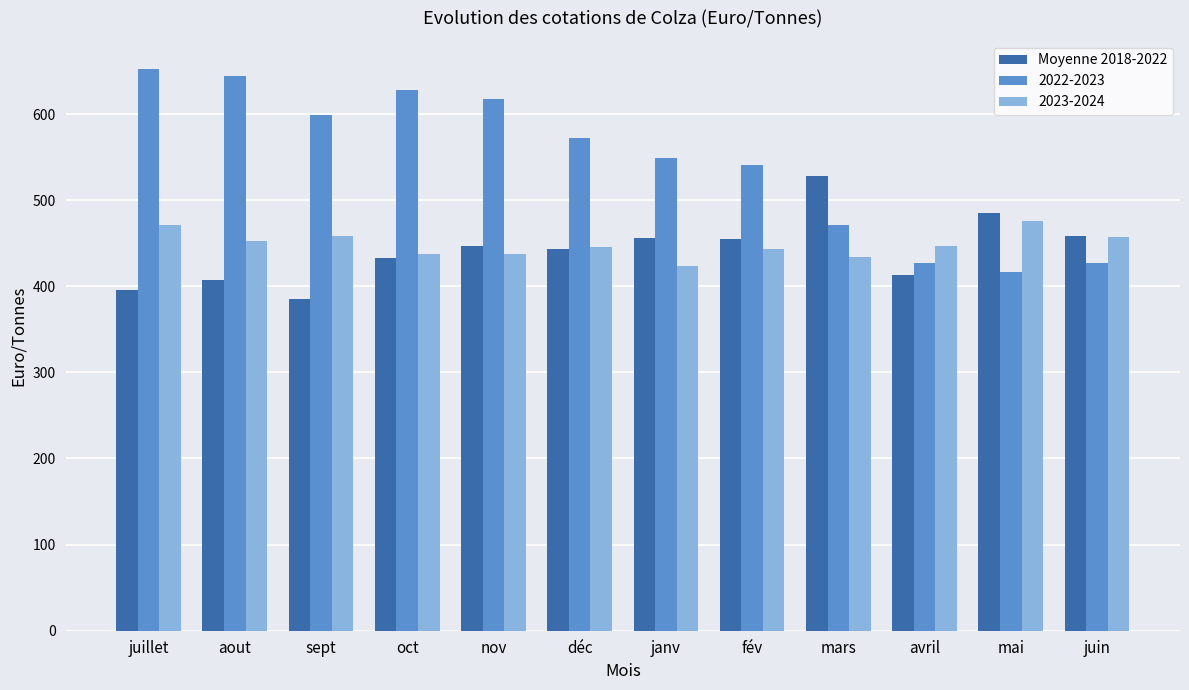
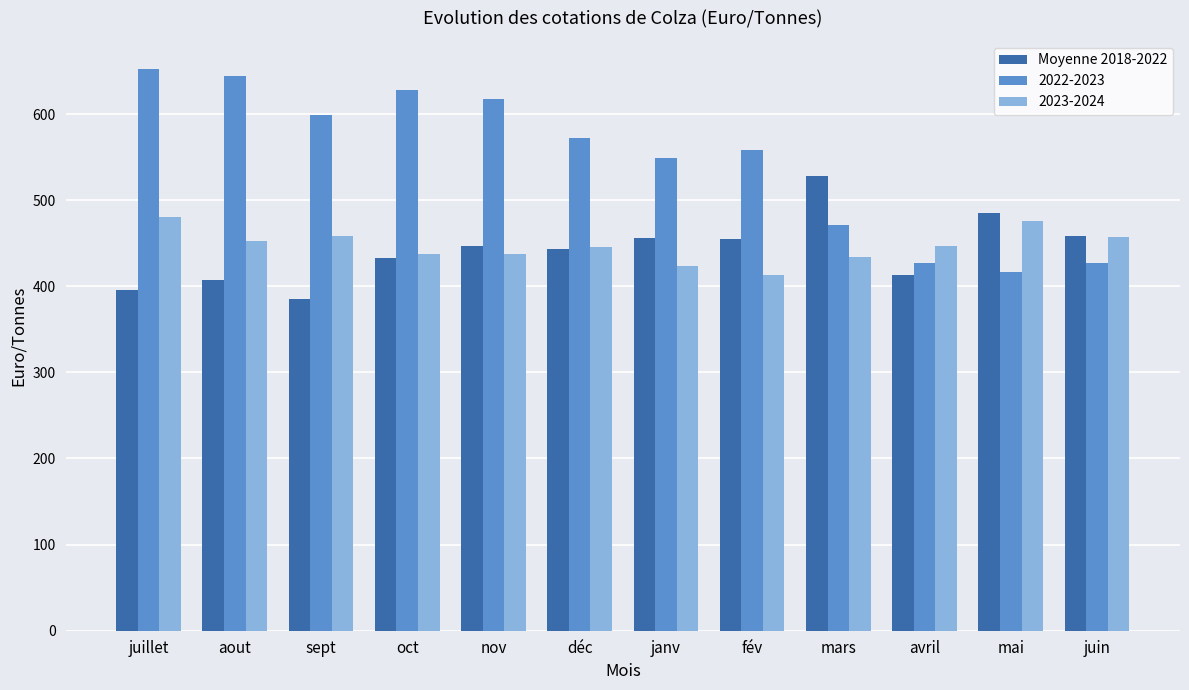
2023-2024, juillet: 470 -> 480
2022-2023, fév: 540 -> 560
2023-2024, fév: 440 -> 410
